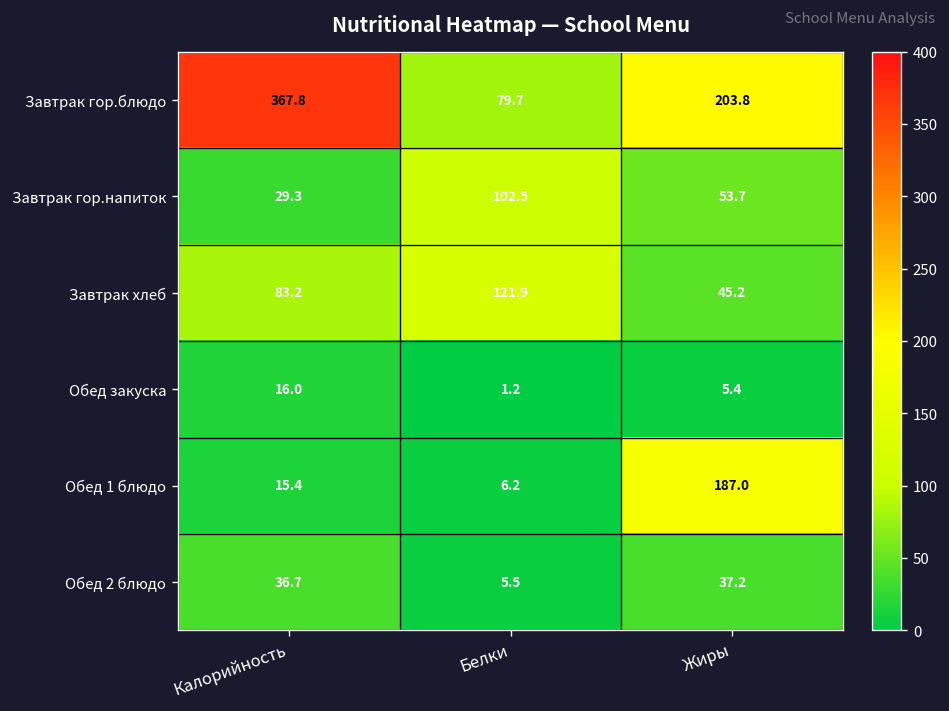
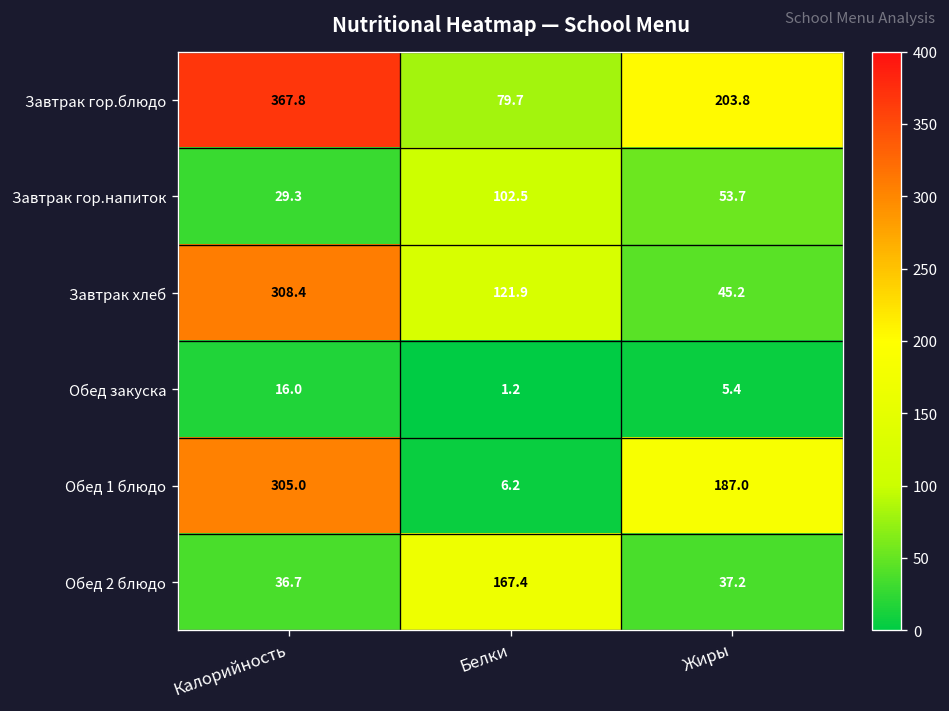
Завтрак хлеб, Калорийность: 83.2 -> 308.4
Обед 1 блюдо, Калорийность: 15.4 -> 305.0
Обед 2 блюдо, Белки: 5.5 -> 167.4
